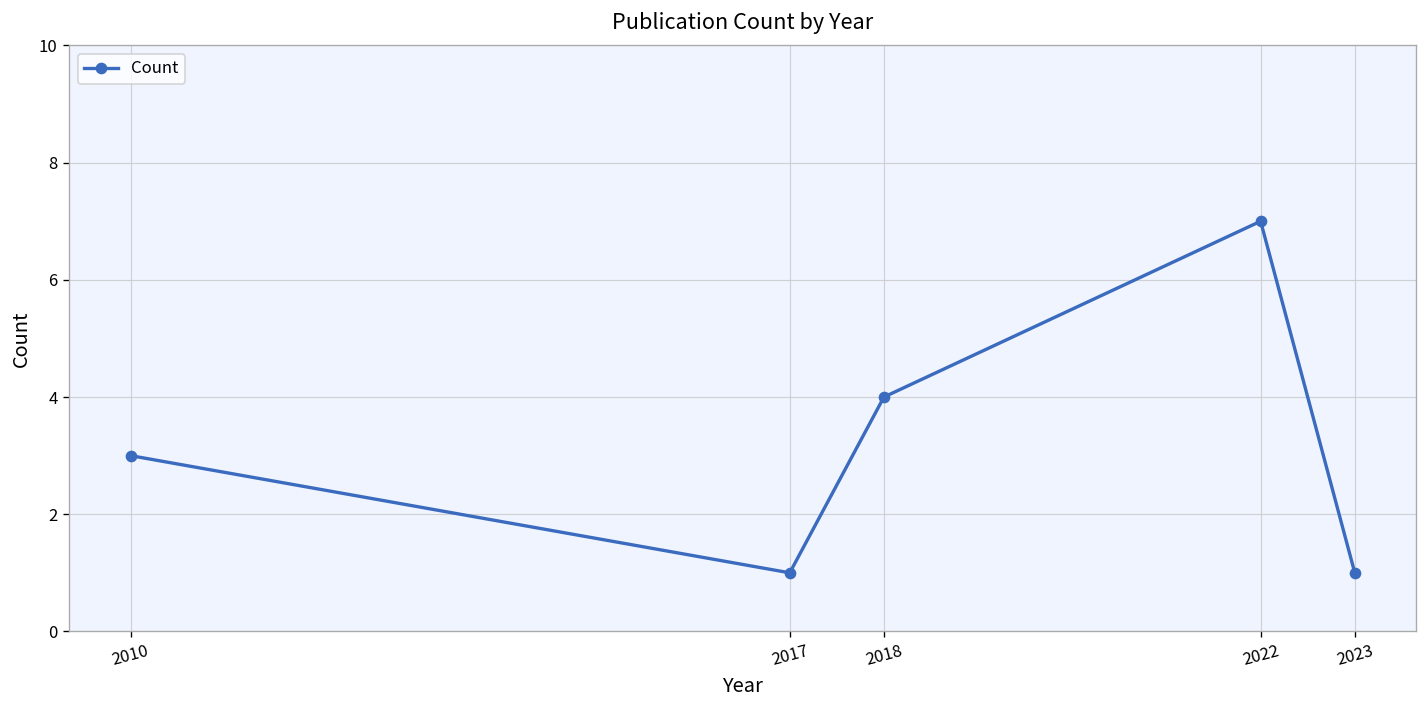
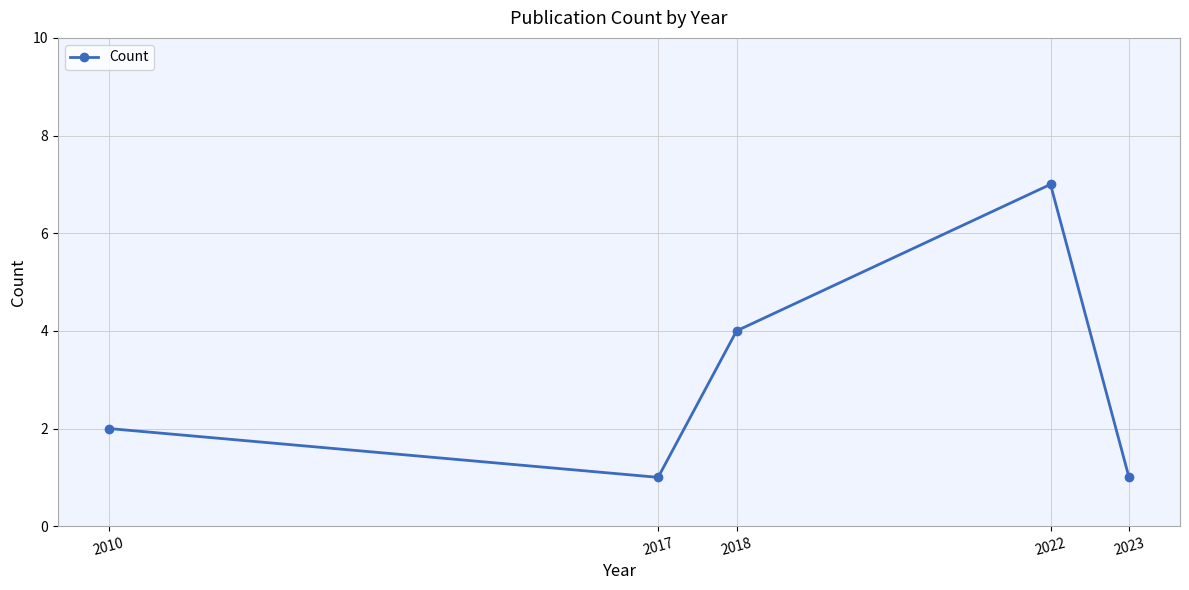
2010: 3 -> 2
